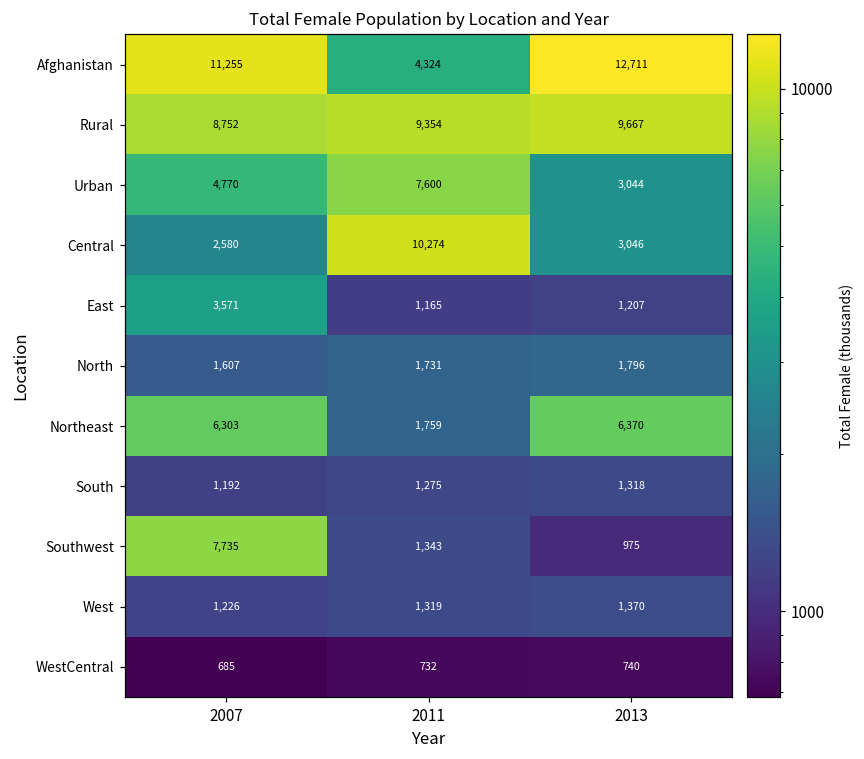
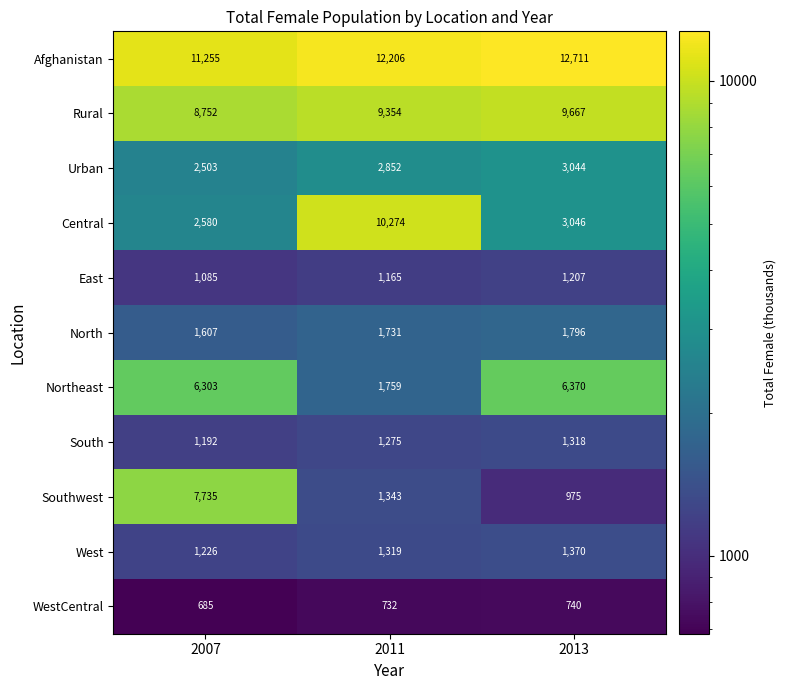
Afghanistan, 2011: 4,324 -> 12,206
Urban, 2007: 4,770 -> 2,503
Urban, 2011: 7,600 -> 2,852
East, 2007: 3,571 -> 1,085
